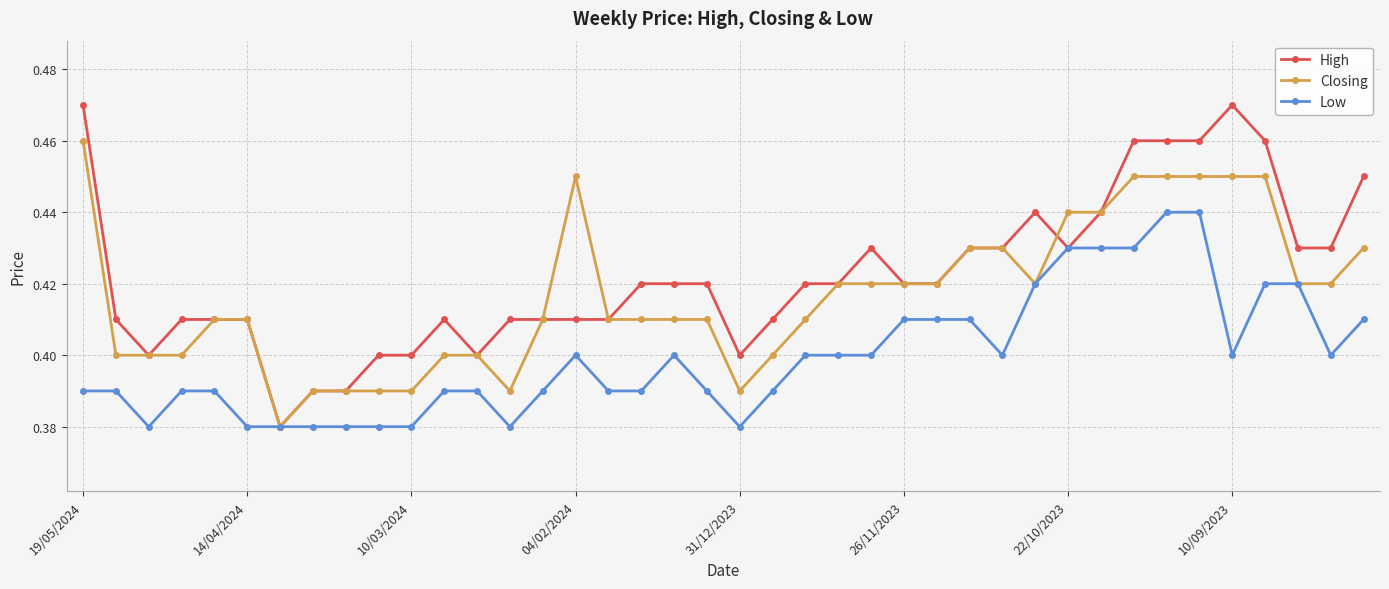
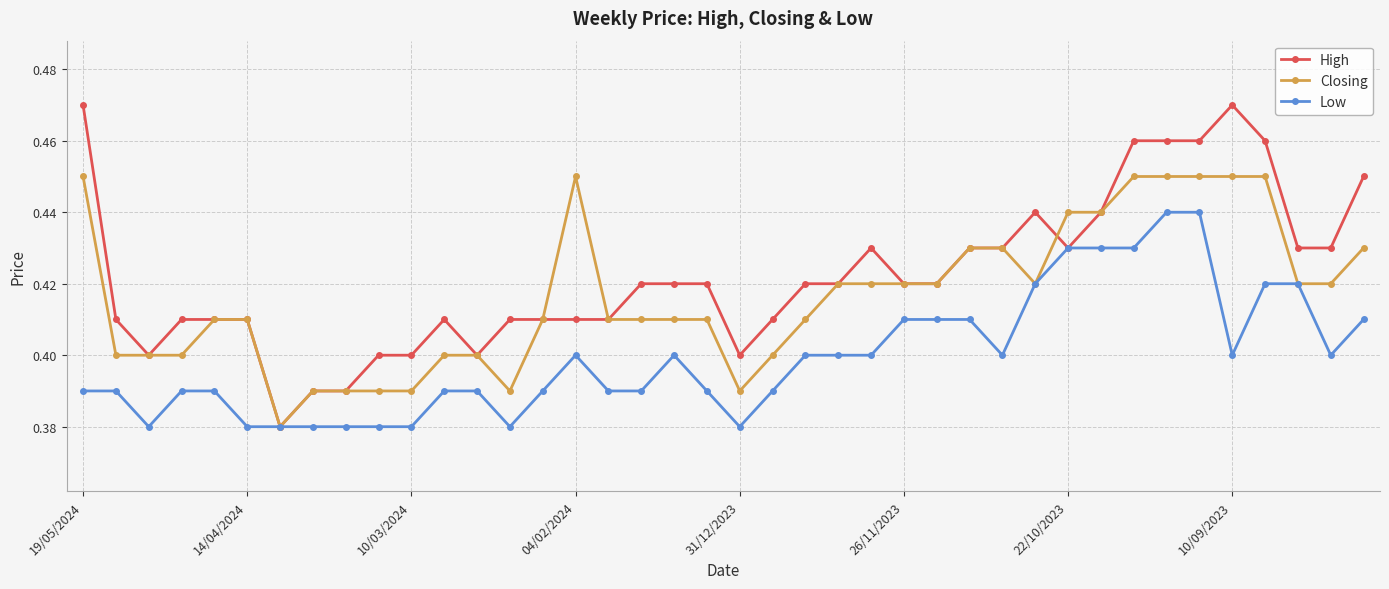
Closing, 19/05/2024: 0.46 -> 0.45
